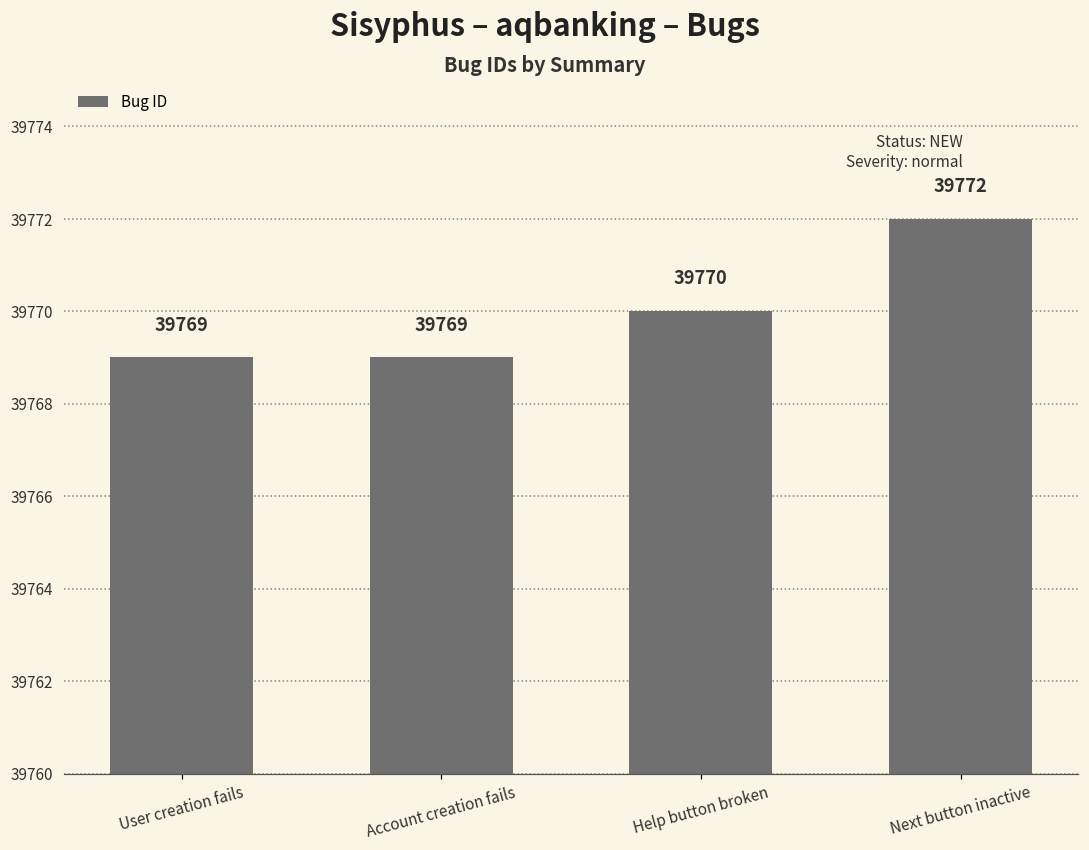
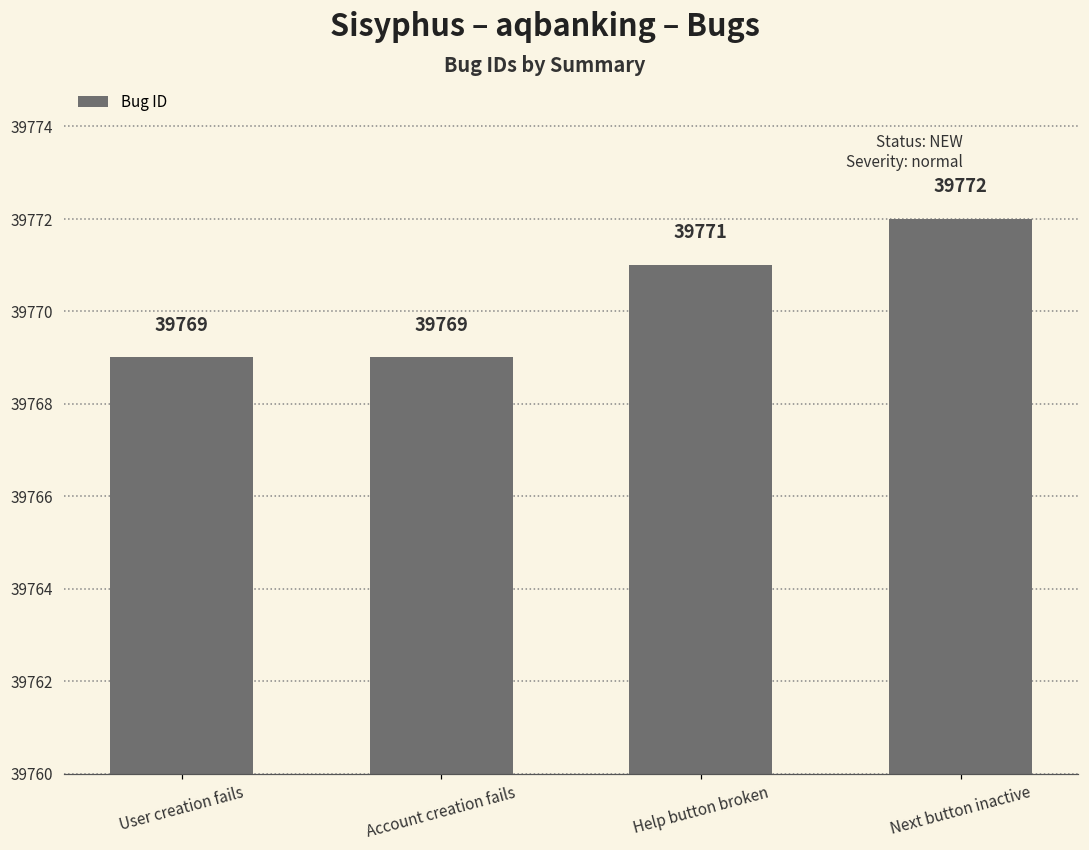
Help button broken: 39770 -> 39771
